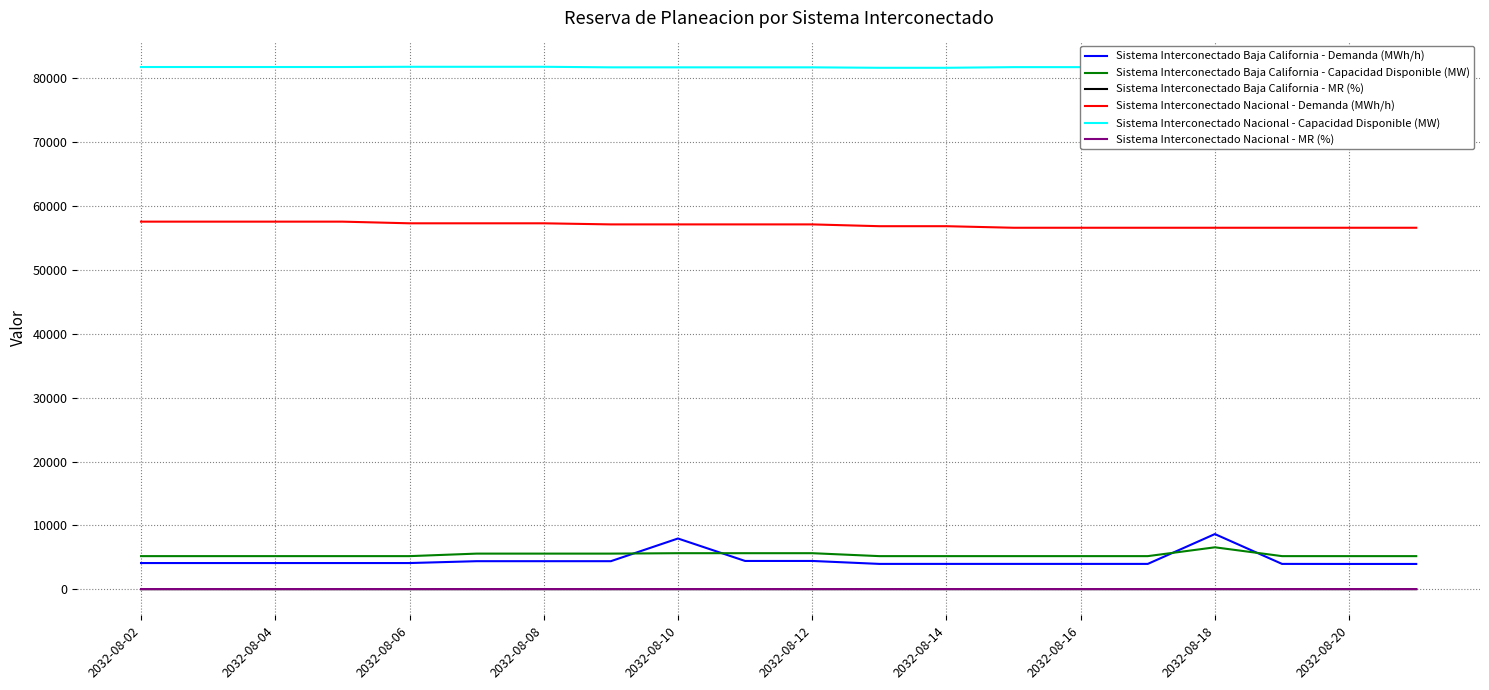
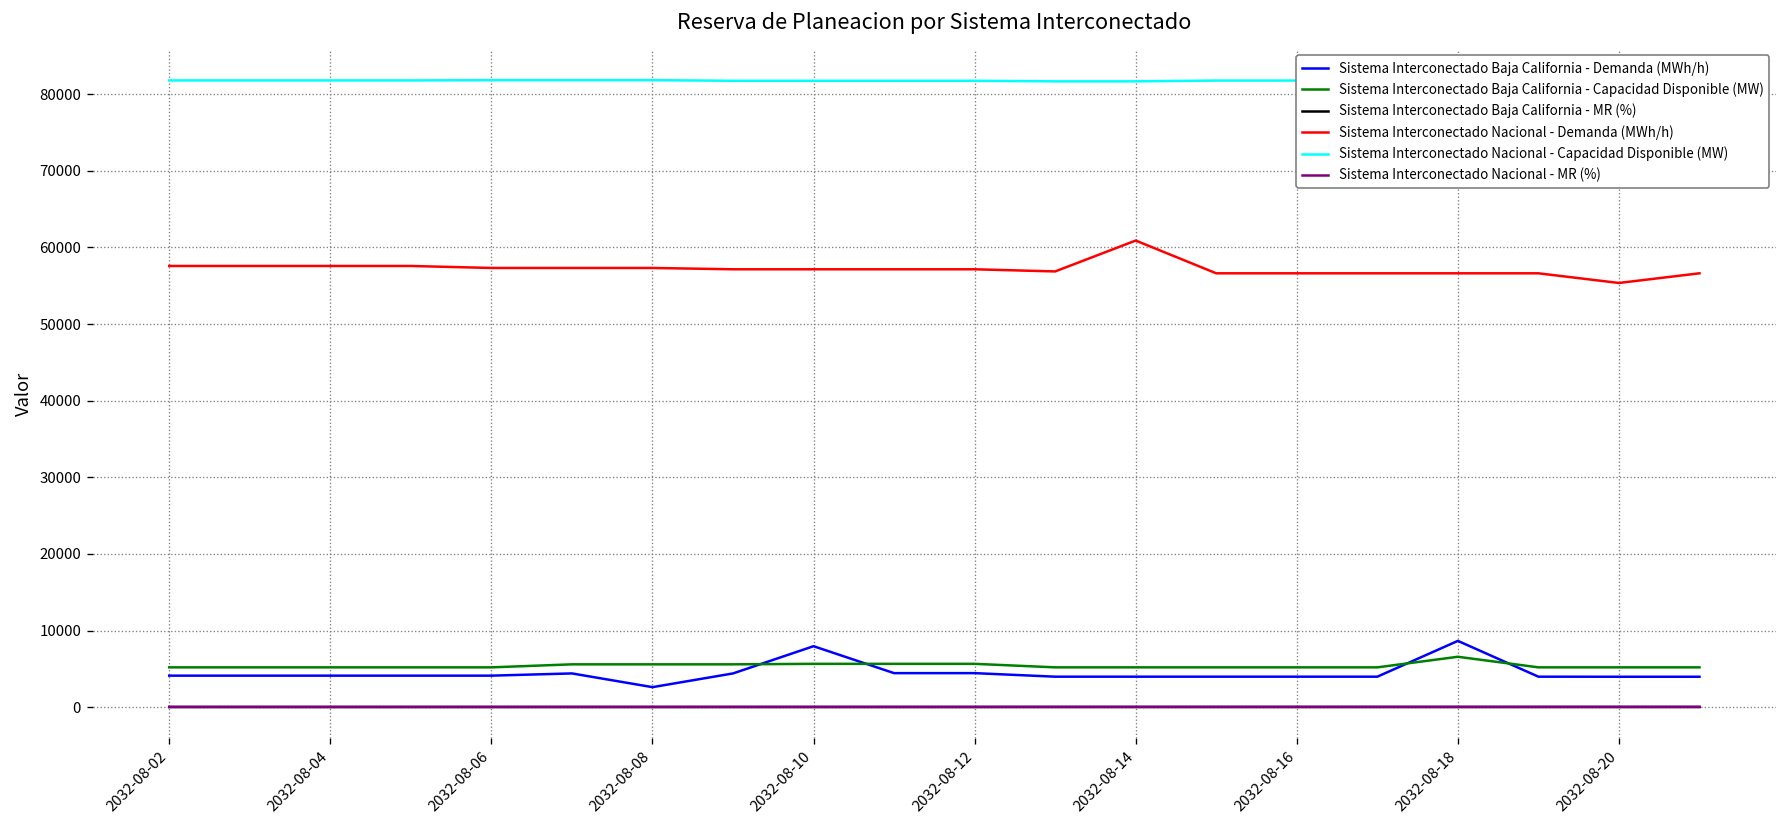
Sistema Interconectado Baja California - Demanda (MWh/h), 2032-08-08: 4000 -> 3000
Sistema Interconectado Nacional - Demanda (MWh/h), 2032-08-14: 57000 -> 61000
Sistema Interconectado Nacional - Demanda (MWh/h), 2032-08-20: 57000 -> 55000
